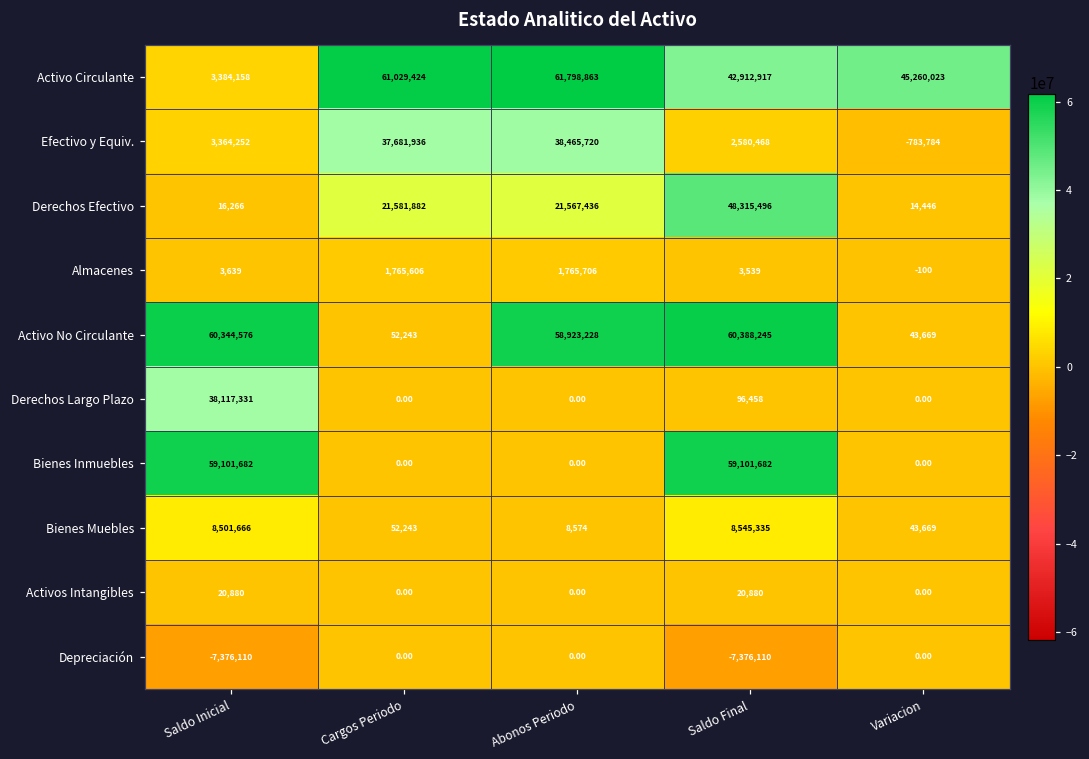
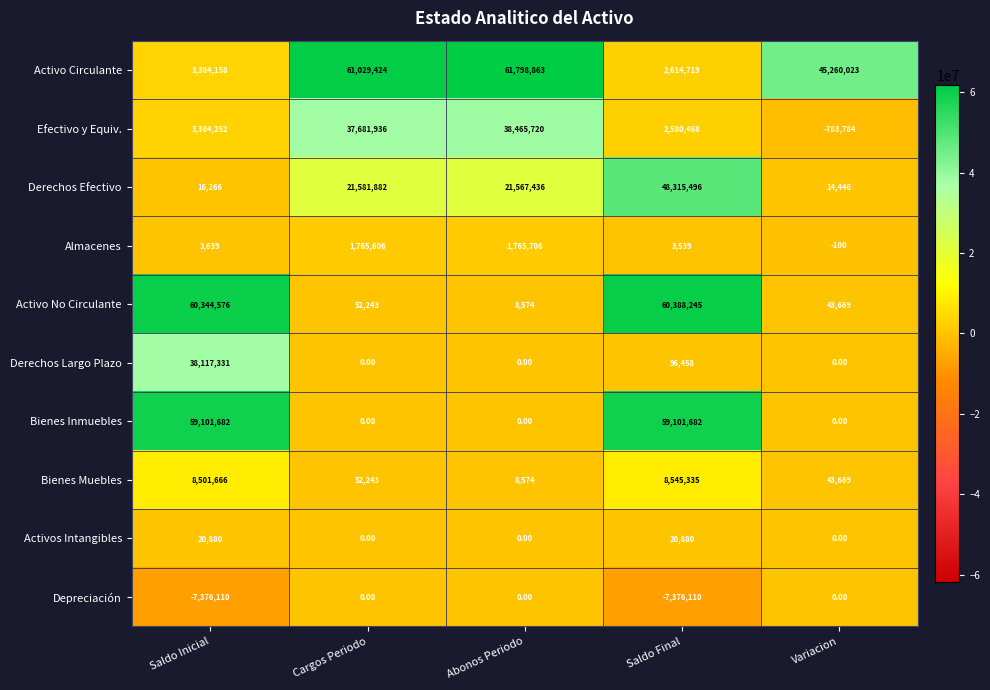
Activo Circulante, Saldo Final: 42,912,917 -> 2,614,719
Activo No Circulante, Abonos Periodo: 58,923,228 -> 8,574
